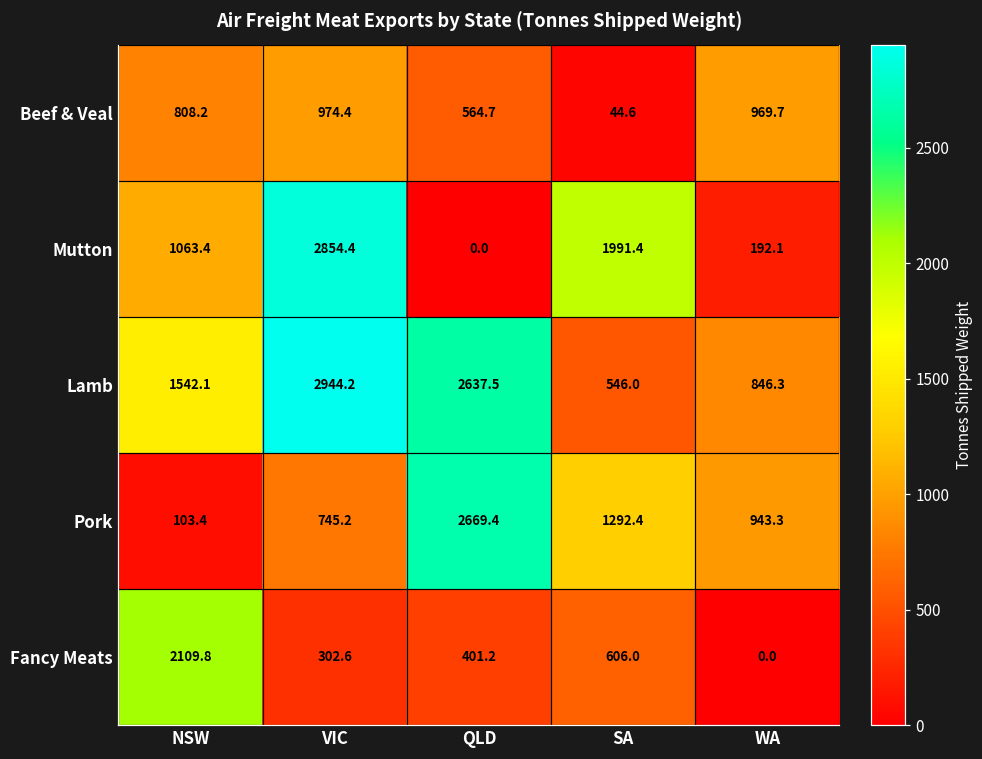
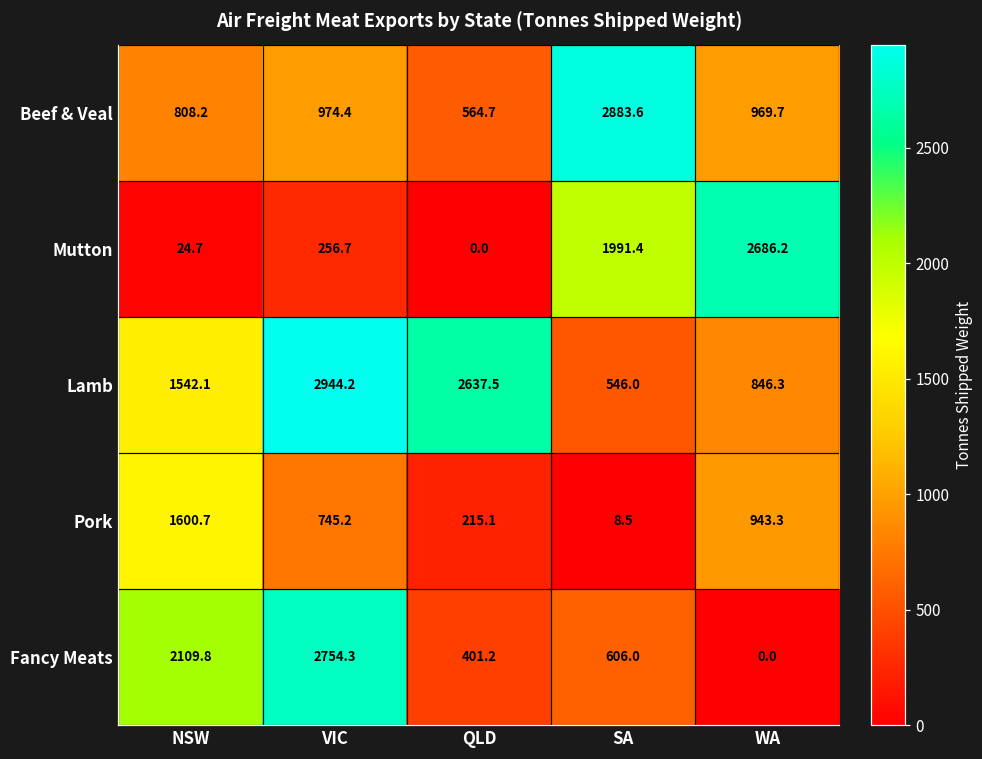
Beef & Veal, SA: 44.6 -> 2883.6
Mutton, NSW: 1063.4 -> 24.7
Mutton, VIC: 2854.4 -> 256.7
Mutton, WA: 192.1 -> 2686.2
Pork, NSW: 103.4 -> 1600.7
Pork, QLD: 2669.4 -> 215.1
Pork, SA: 1292.4 -> 8.5
Fancy Meats, VIC: 302.6 -> 2754.3
